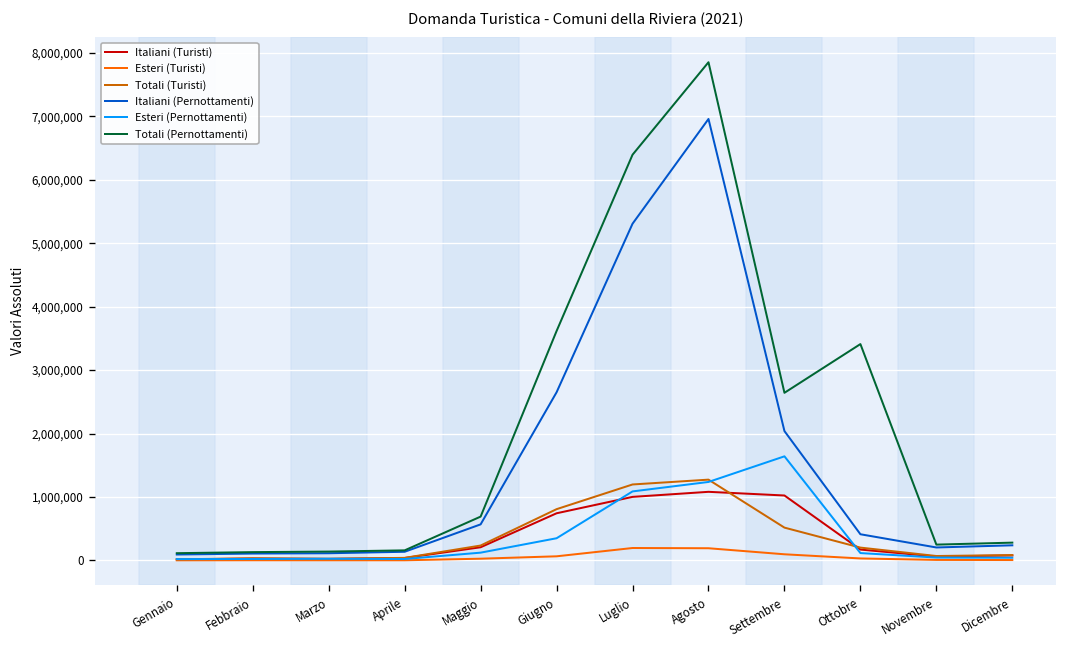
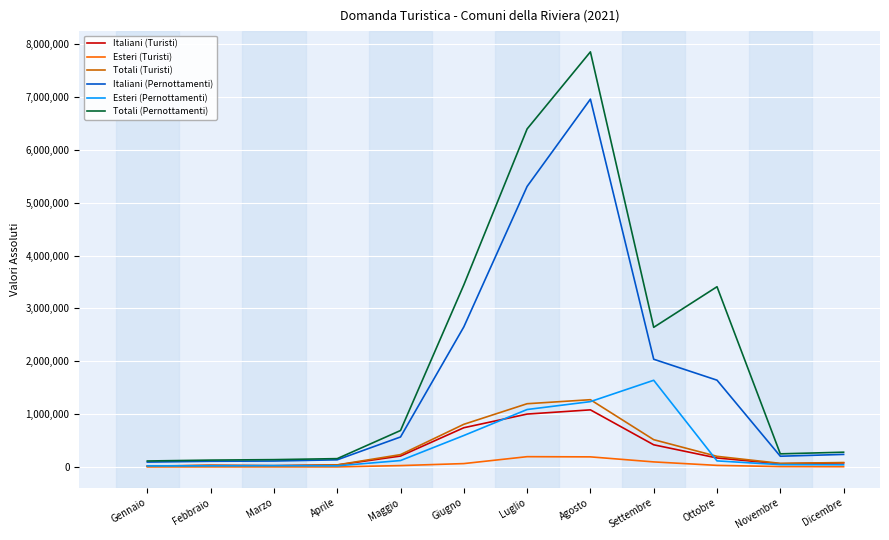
Esteri (Pernottamenti), Giugno: 300,000 -> 600,000
Totali (Pernottamenti), Giugno: 3,600,000 -> 3,400,000
Italiani (Turisti), Settembre: 1,000,000 -> 400,000
Italiani (Pernottamenti), Ottobre: 400,000 -> 1,600,000
